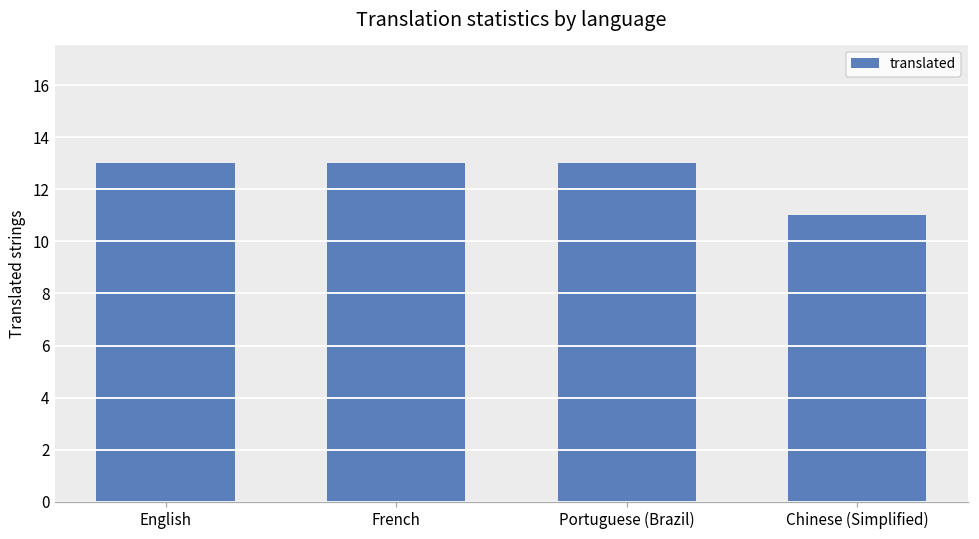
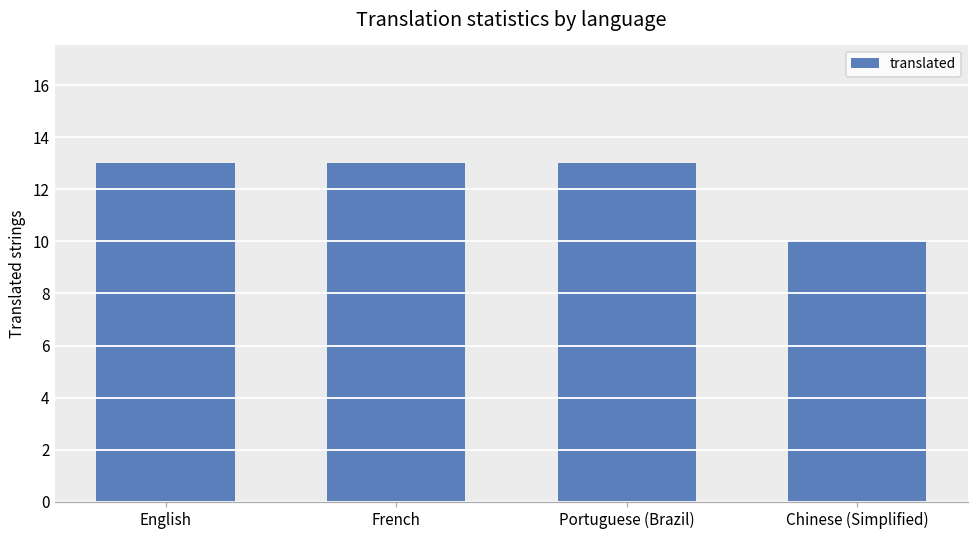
Chinese (Simplified): 11 -> 10
